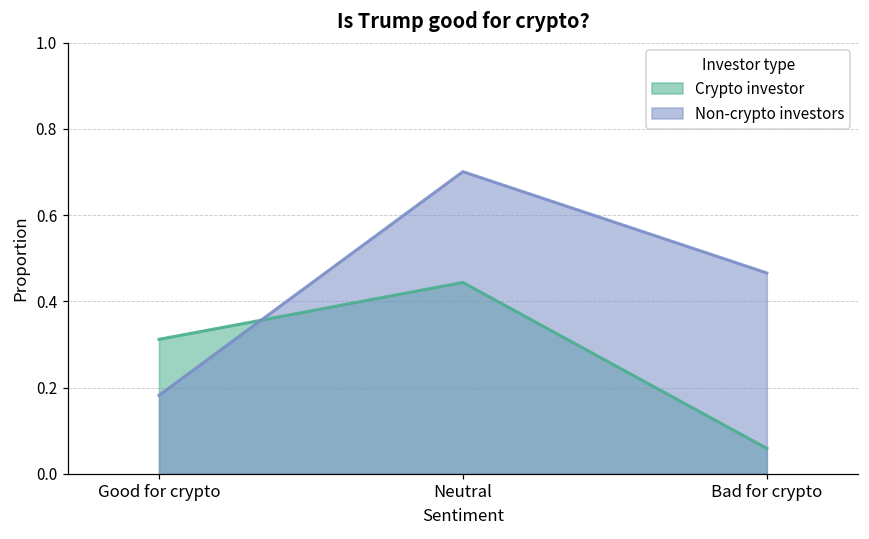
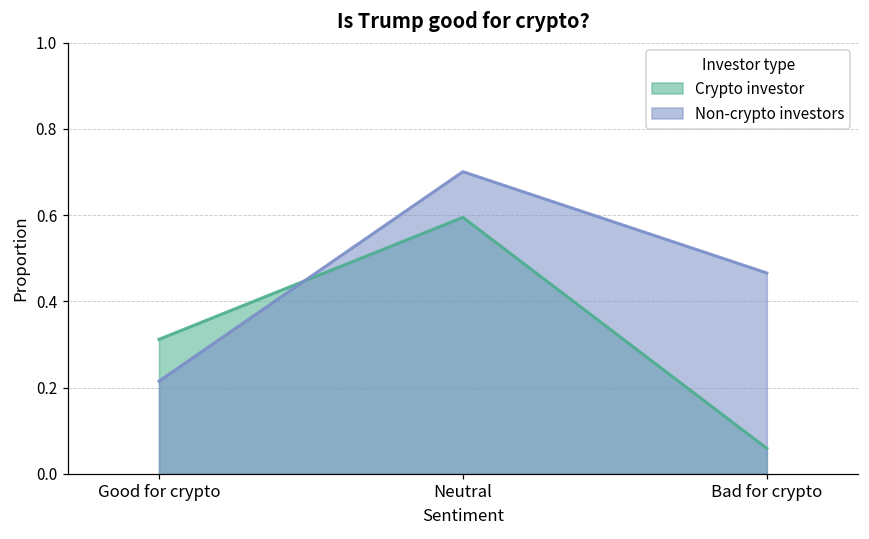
Non-crypto investors, Good for crypto: 0.18 -> 0.22
Crypto investor, Neutral: 0.44 -> 0.60
